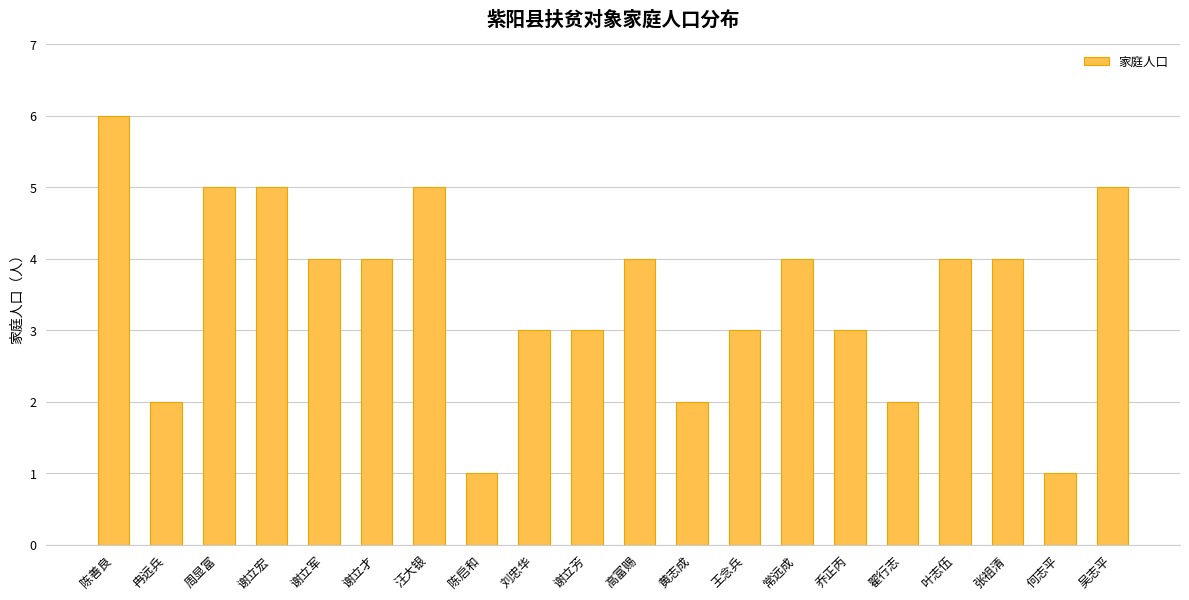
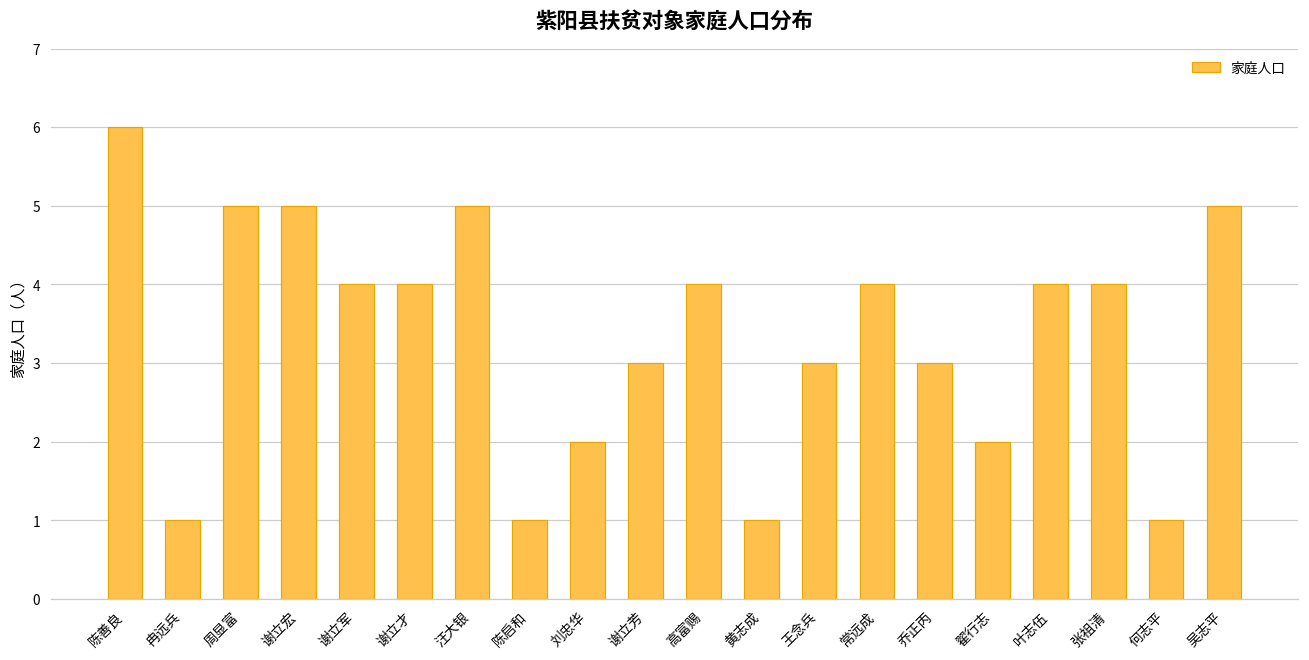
冉远兵: 2 -> 1
刘忠华: 3 -> 2
黄志成: 2 -> 1
